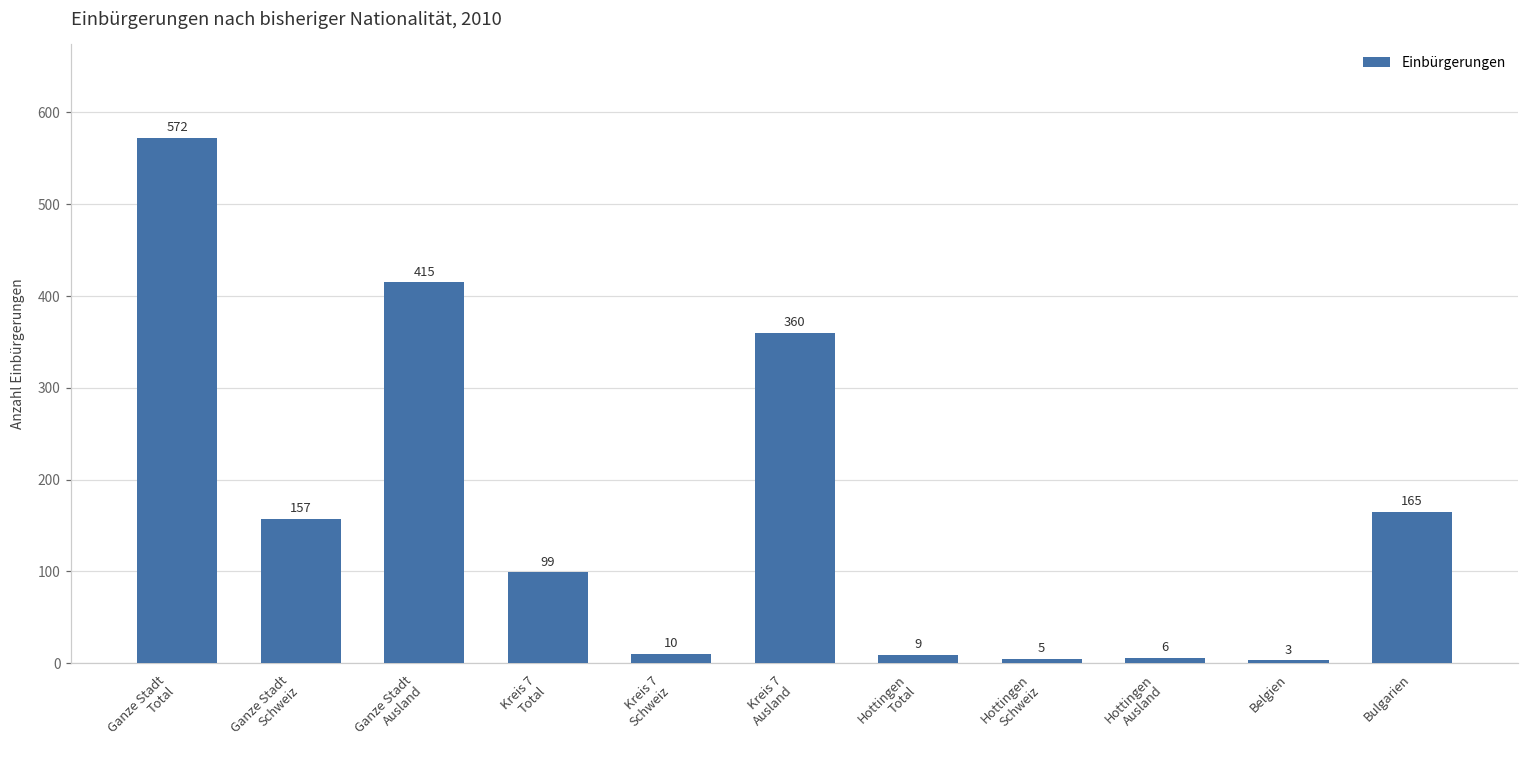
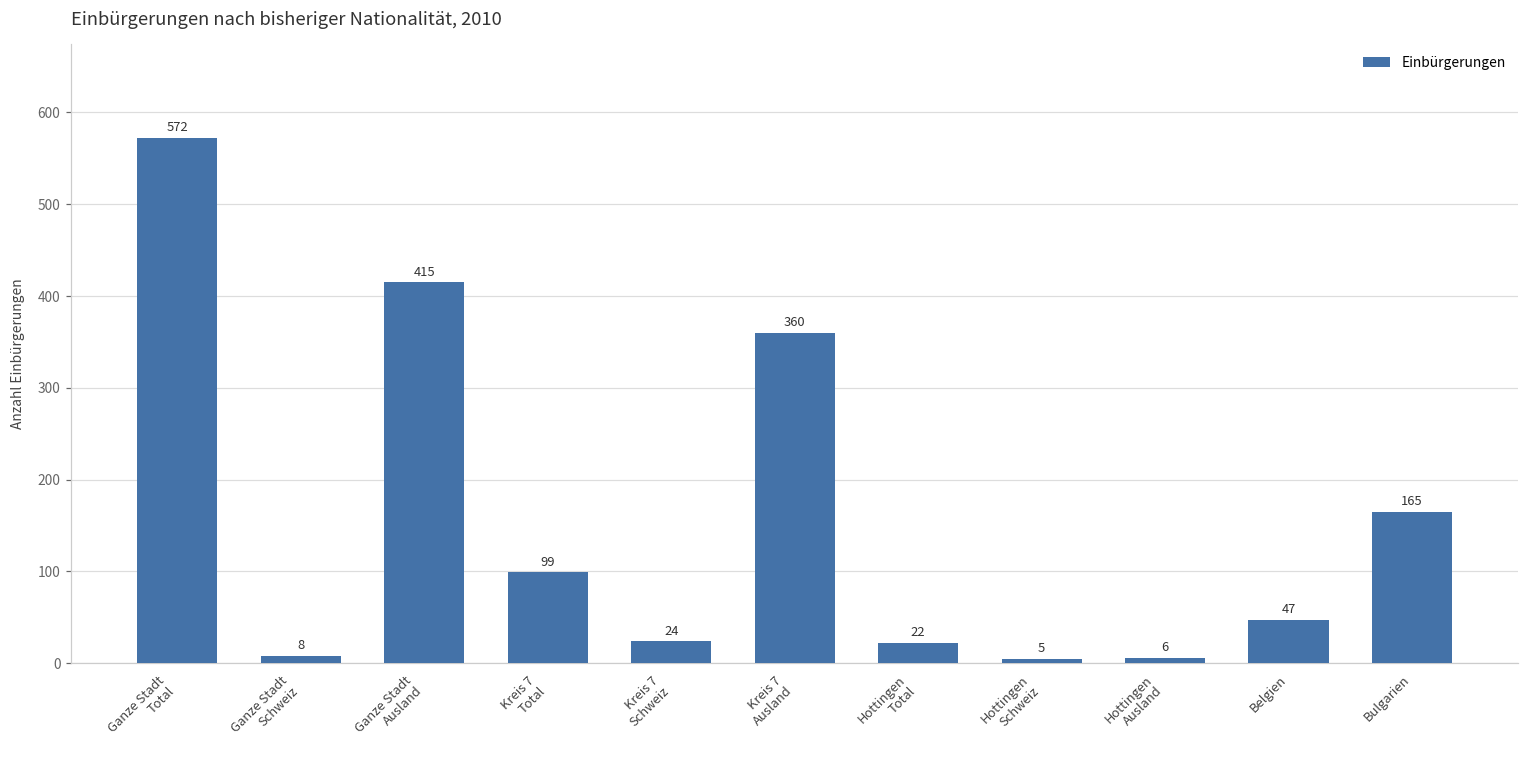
Ganze Stadt Schweiz: 157 -> 8
Kreis 7 Schweiz: 10 -> 24
Hottingen Total: 9 -> 22
Belgien: 3 -> 47
